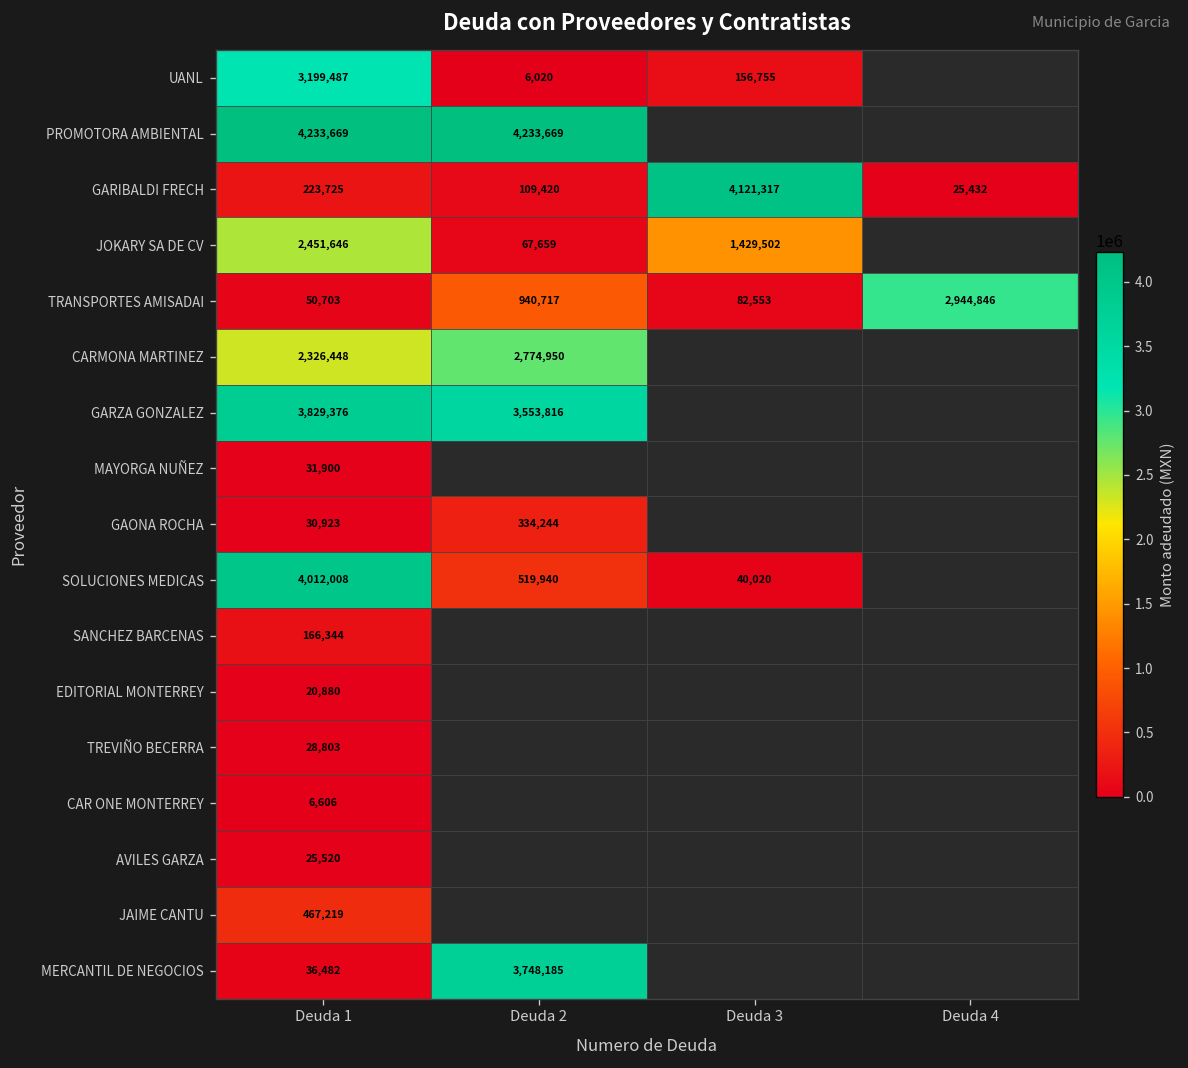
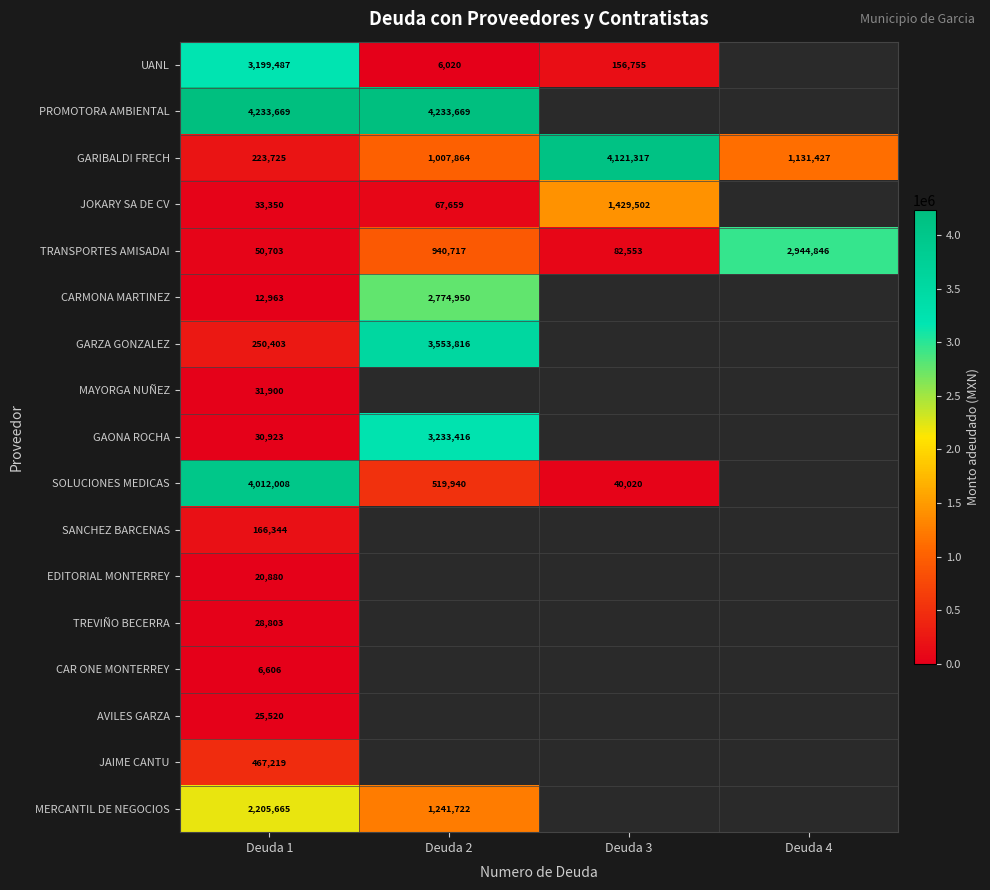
GARIBALDI FRECH, Deuda 2: 109,420 -> 1,007,864
GARIBALDI FRECH, Deuda 4: 25,432 -> 1,131,427
JOKARY SA DE CV, Deuda 1: 2,451,646 -> 33,350
CARMONA MARTINEZ, Deuda 1: 2,326,448 -> 12,963
GARZA GONZALEZ, Deuda 1: 3,829,376 -> 250,403
GAONA ROCHA, Deuda 2: 334,244 -> 3,233,416
MERCANTIL DE NEGOCIOS, Deuda 1: 36,482 -> 2,205,665
MERCANTIL DE NEGOCIOS, Deuda 2: 3,748,185 -> 1,241,722
